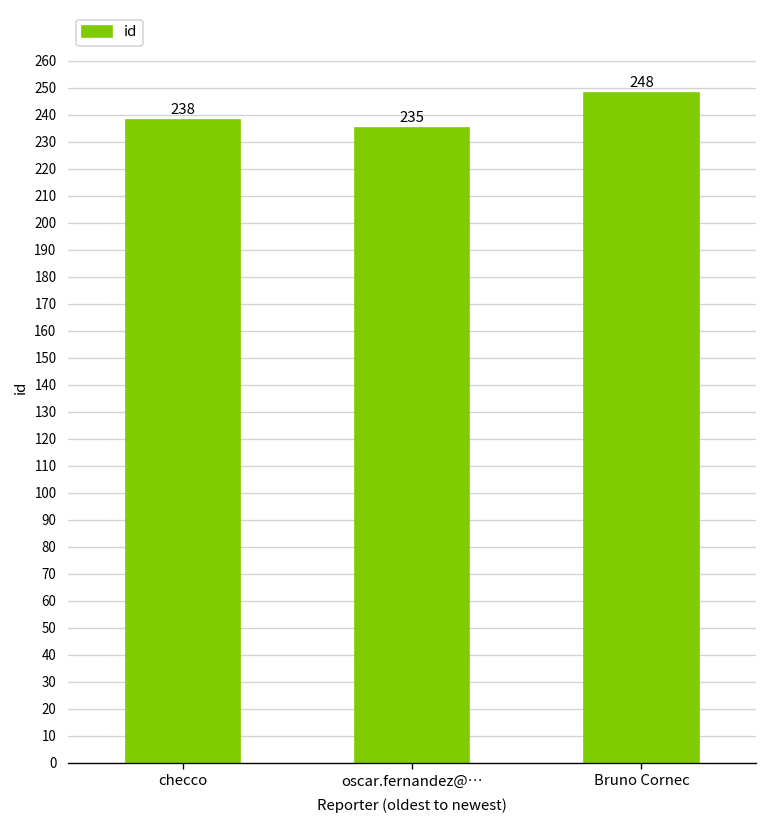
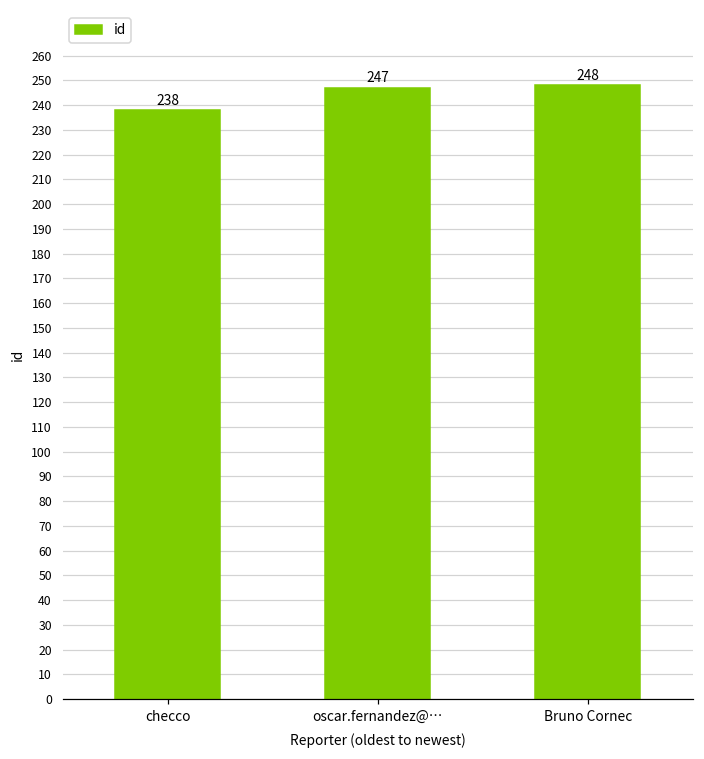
oscar.fernandez@…: 235 -> 247
